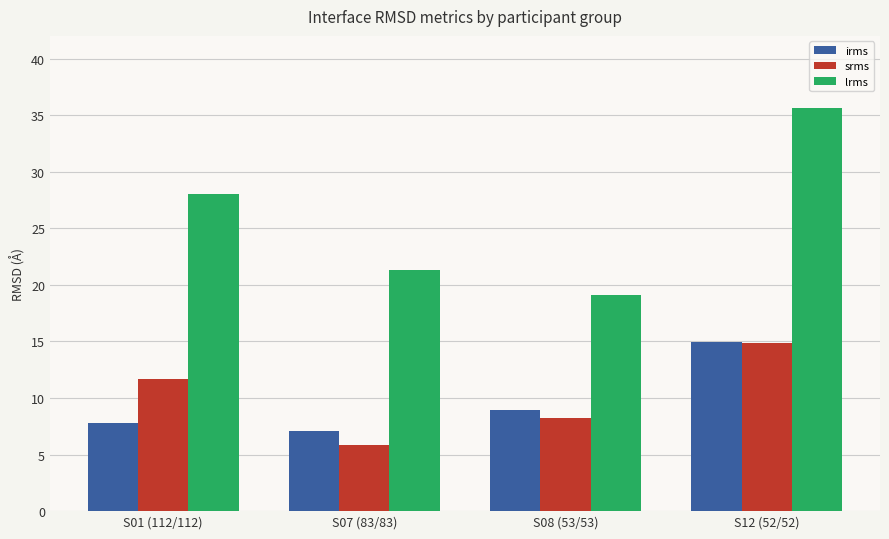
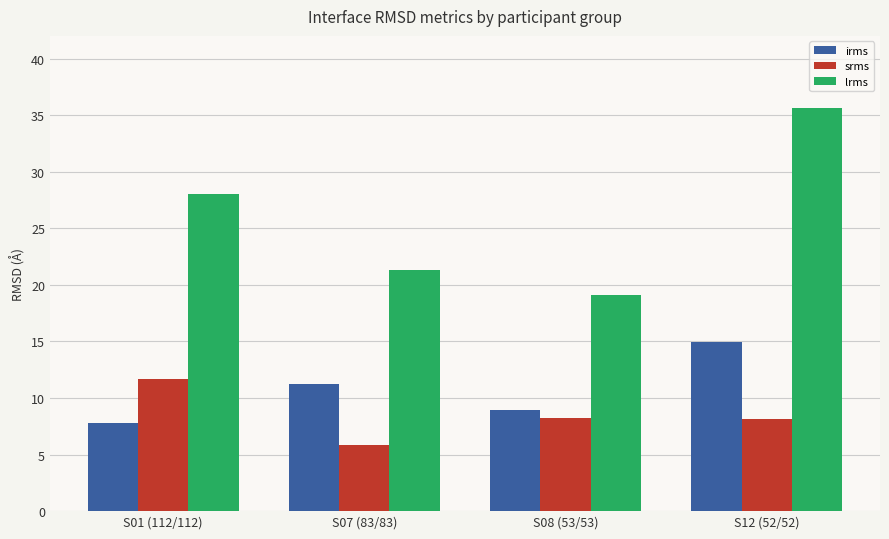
irms, S07 (83/83): 7.1 -> 11.2
srms, S12 (52/52): 14.8 -> 8.1
